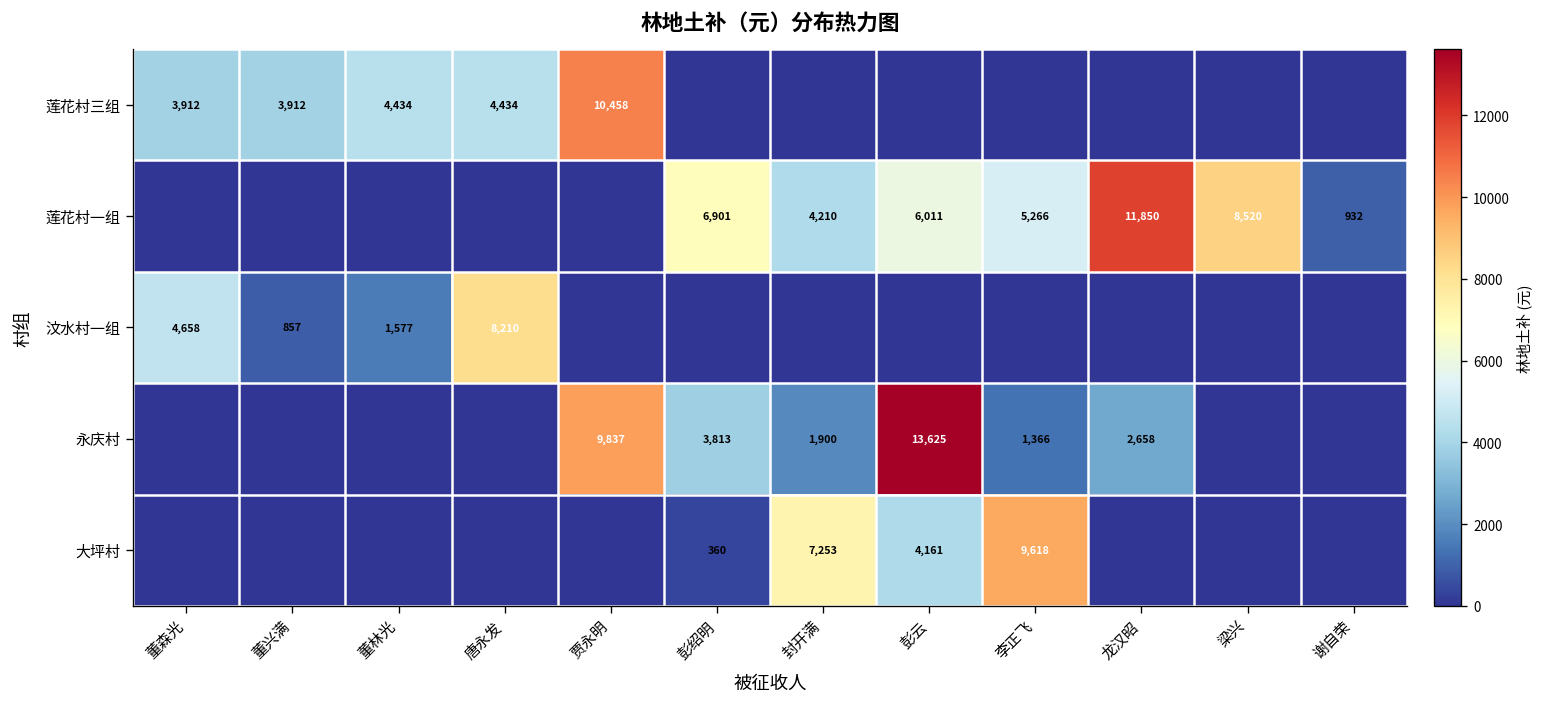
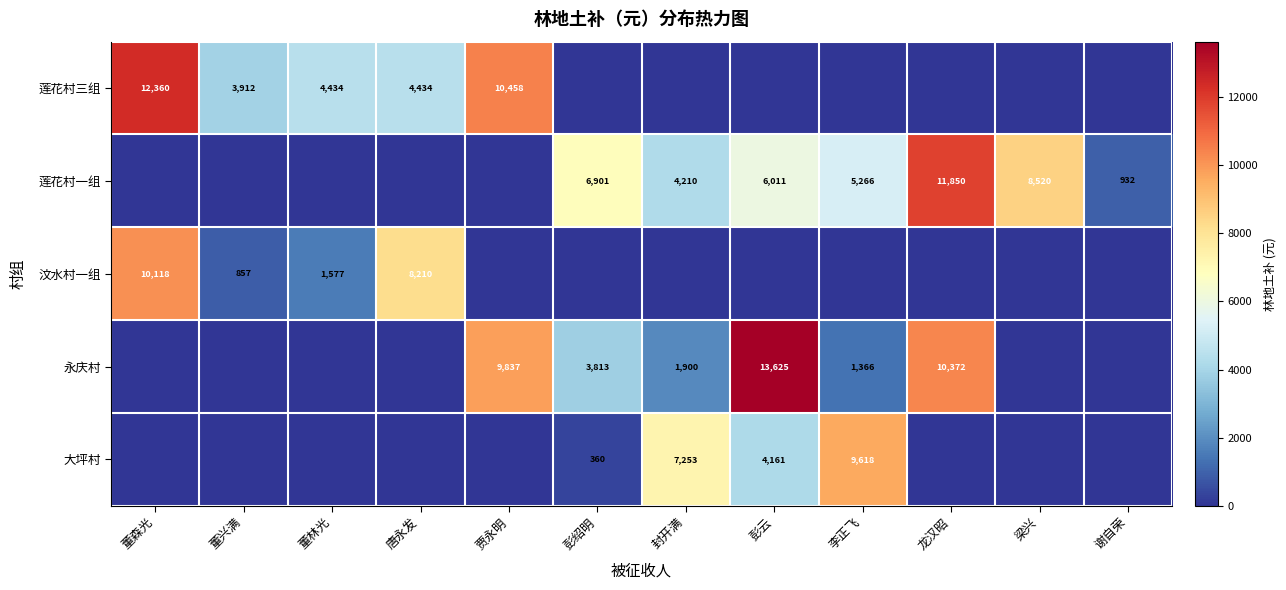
莲花村三组, 董森光: 3,912 -> 12,360
汶水村一组, 董森光: 4,658 -> 10,118
永庆村, 龙汉昭: 2,658 -> 10,372
